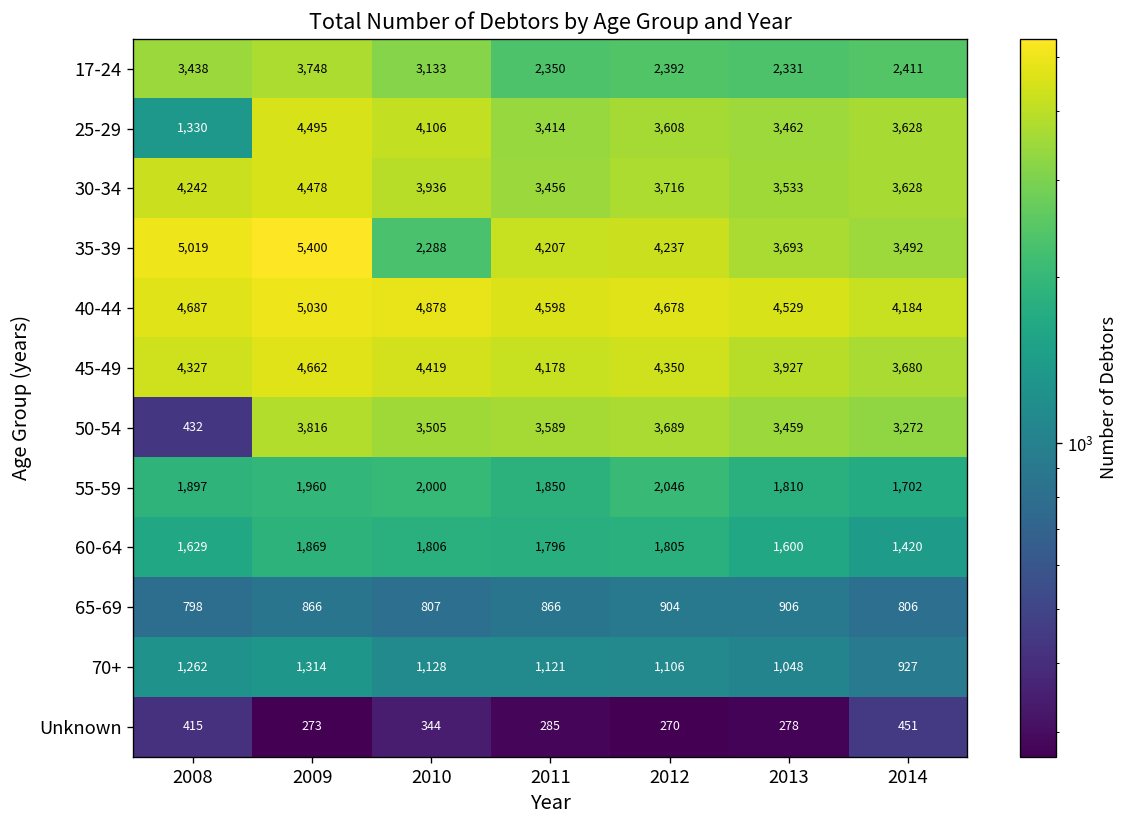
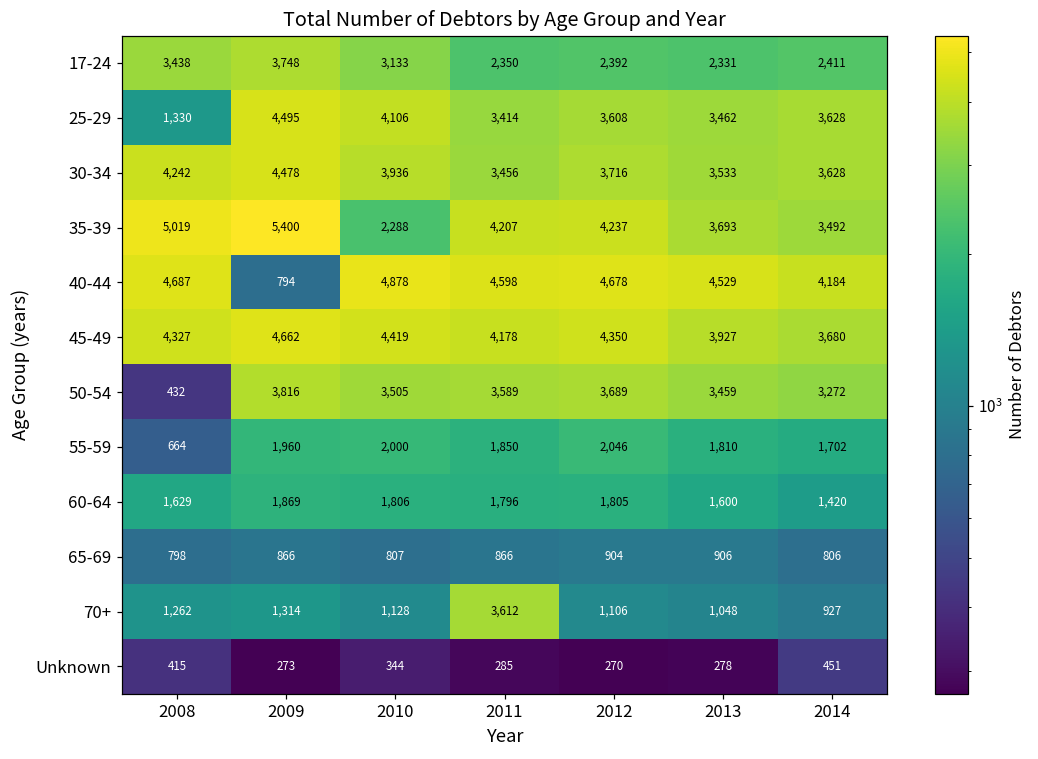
40-44, 2009: 5,030 -> 794
55-59, 2008: 1,897 -> 664
70+, 2011: 1,121 -> 3,612
